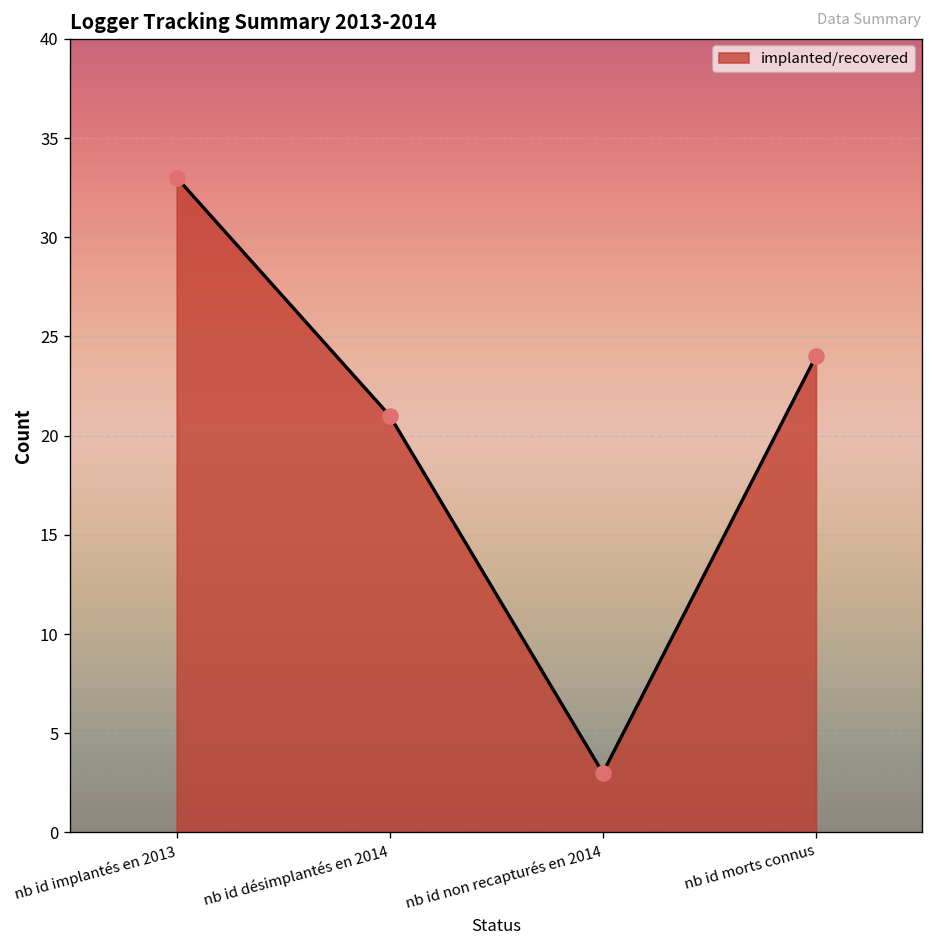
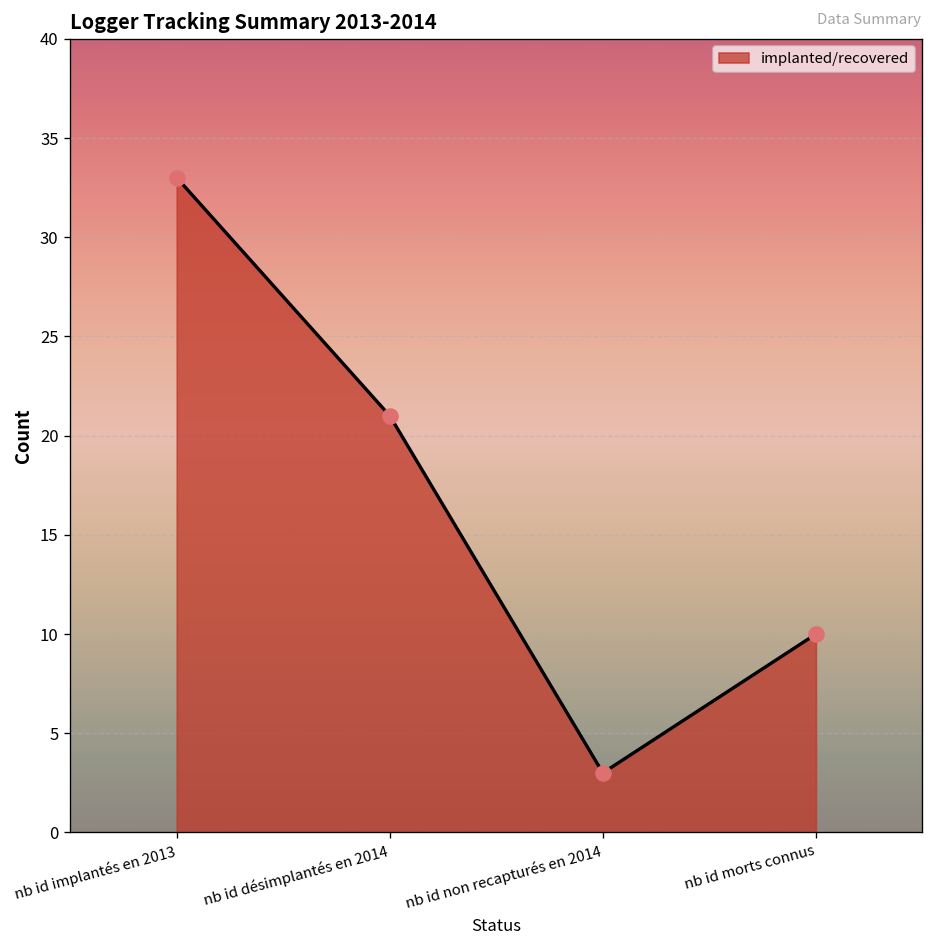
nb id morts connus: 24 -> 10
